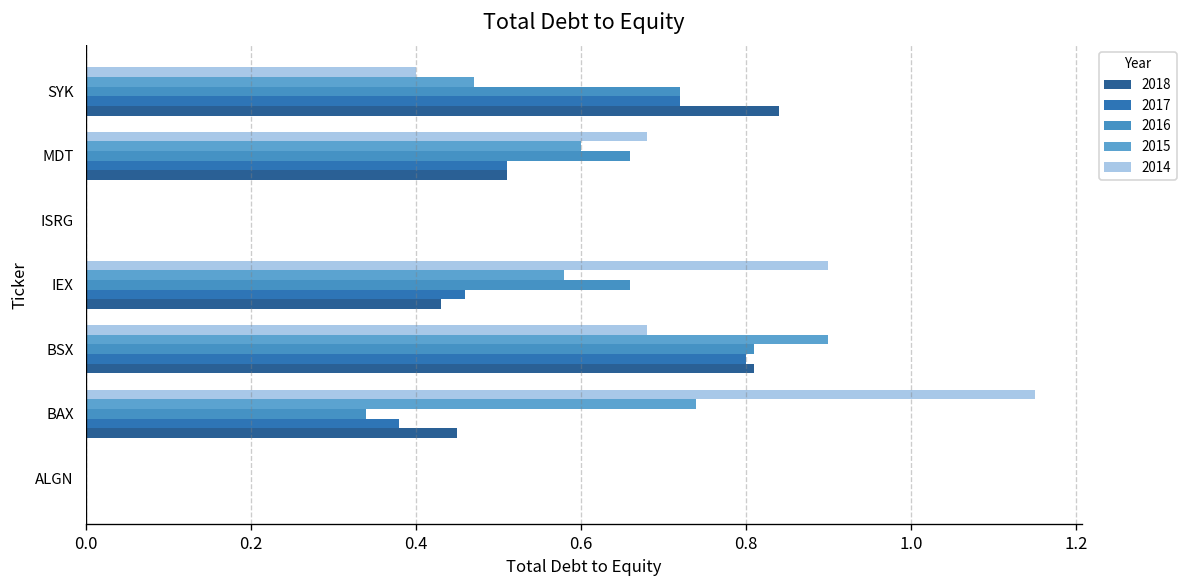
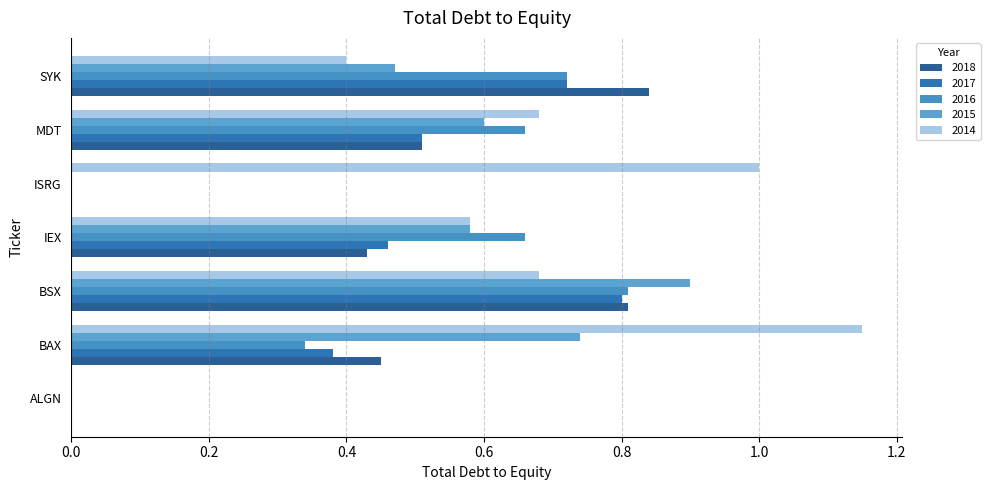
2014, ISRG: 0 -> 1
2014, IEX: 0.90 -> 0.58
